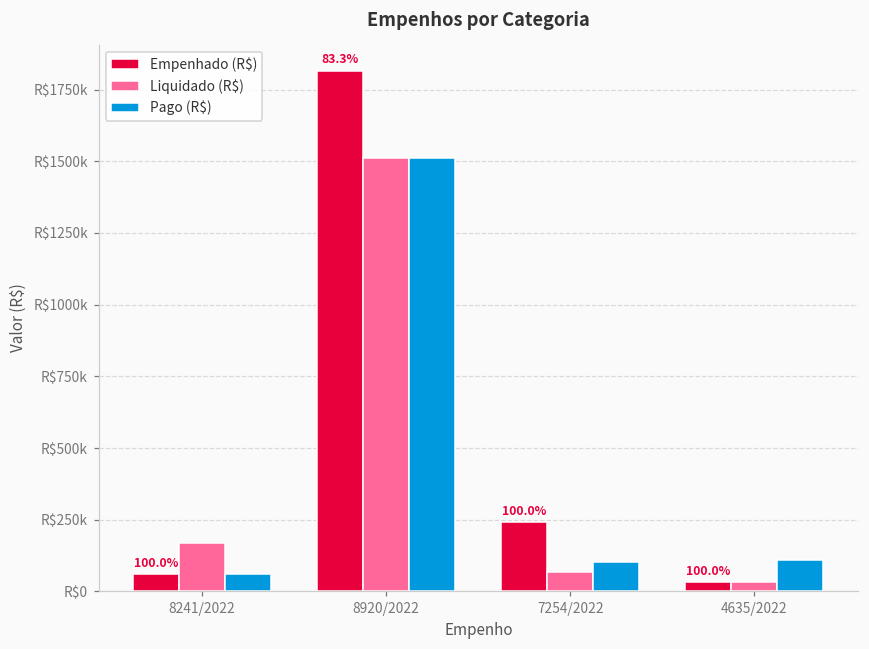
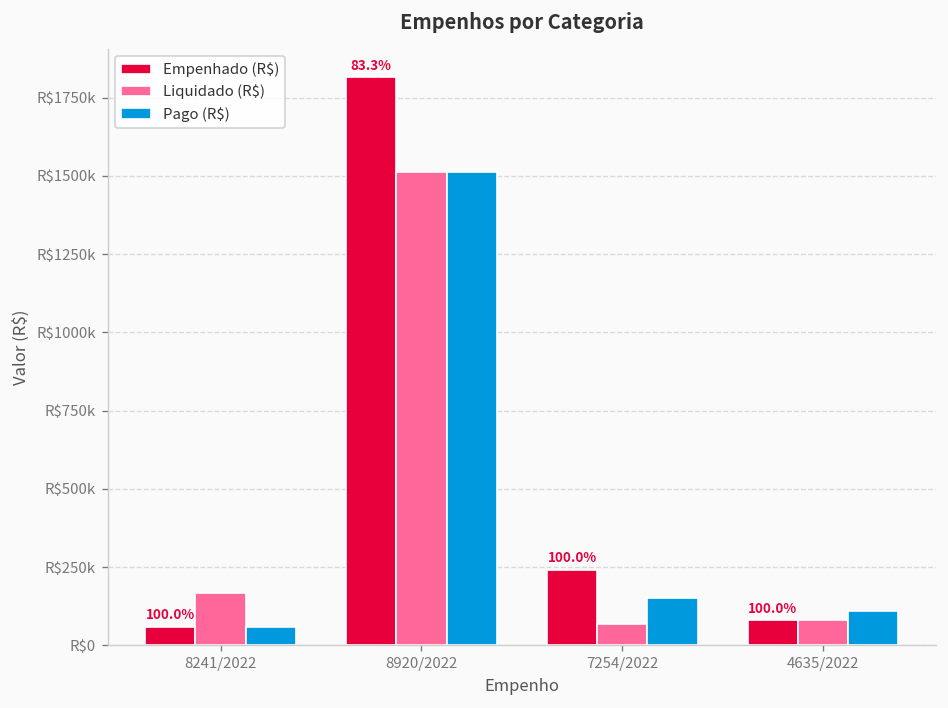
Pago (R$), 7254/2022: R$100000 -> R$150000
Empenhado (R$), 4635/2022: R$30000 -> R$80000
Liquidado (R$), 4635/2022: R$30000 -> R$80000
